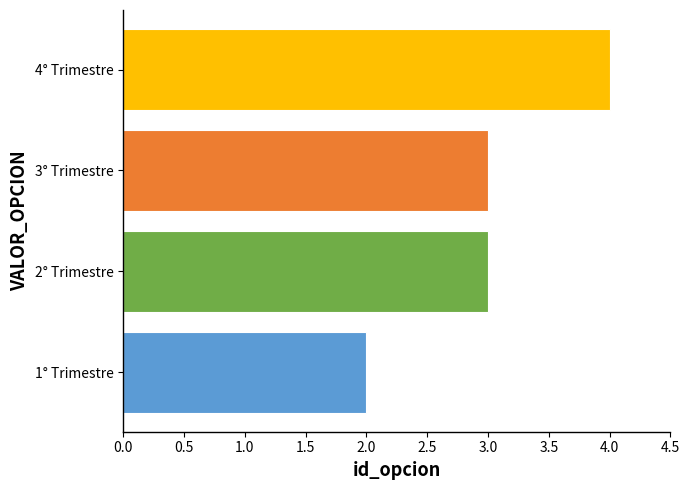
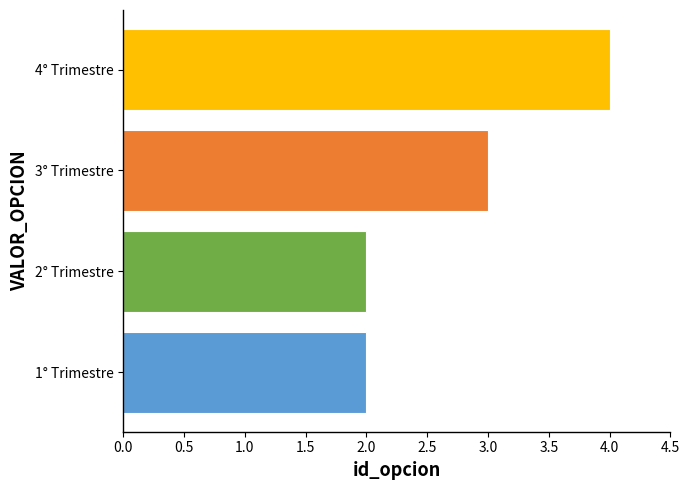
2° Trimestre: 3 -> 2
